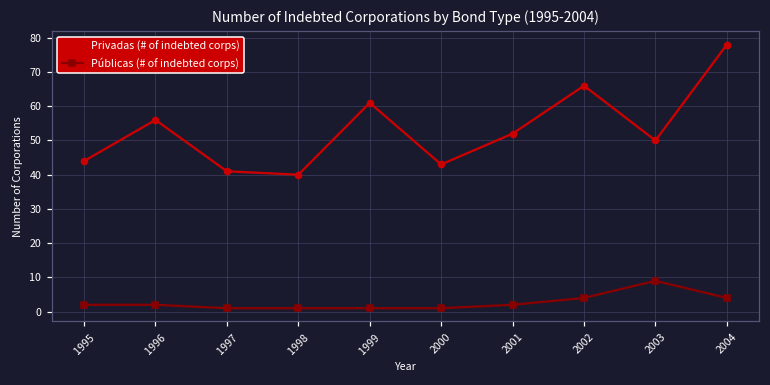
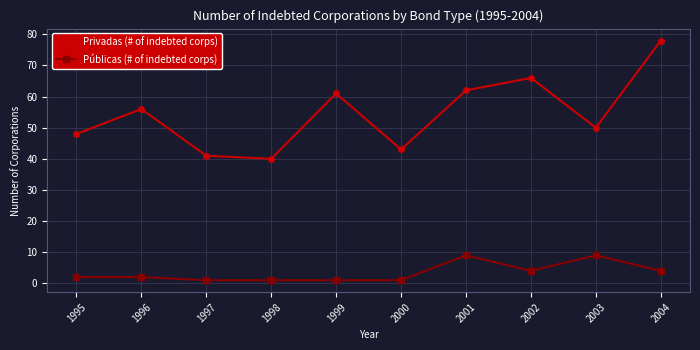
Privadas (# of indebted corps), 1995: 44 -> 48
Privadas (# of indebted corps), 2001: 52 -> 62
Públicas (# of indebted corps), 2001: 2 -> 9
